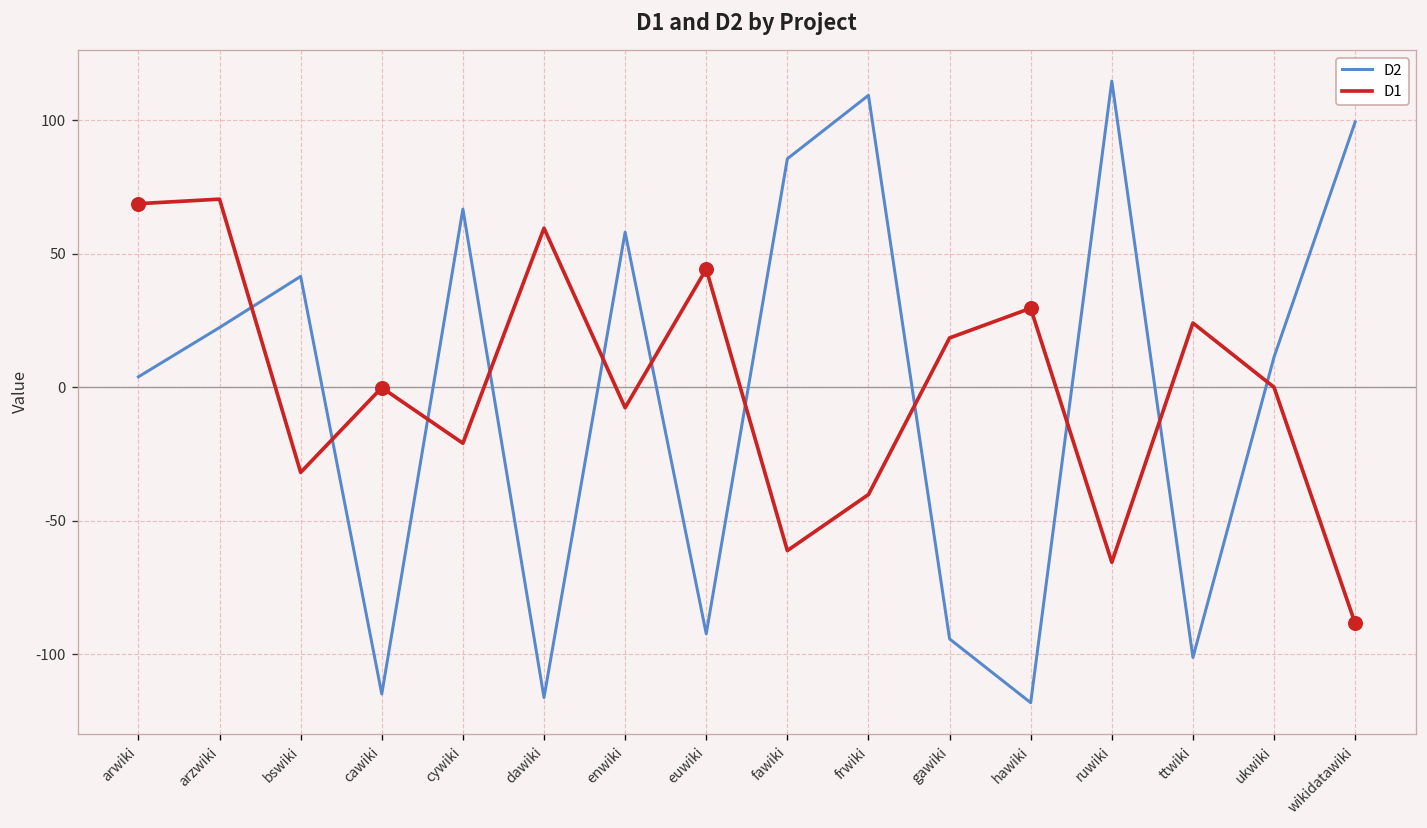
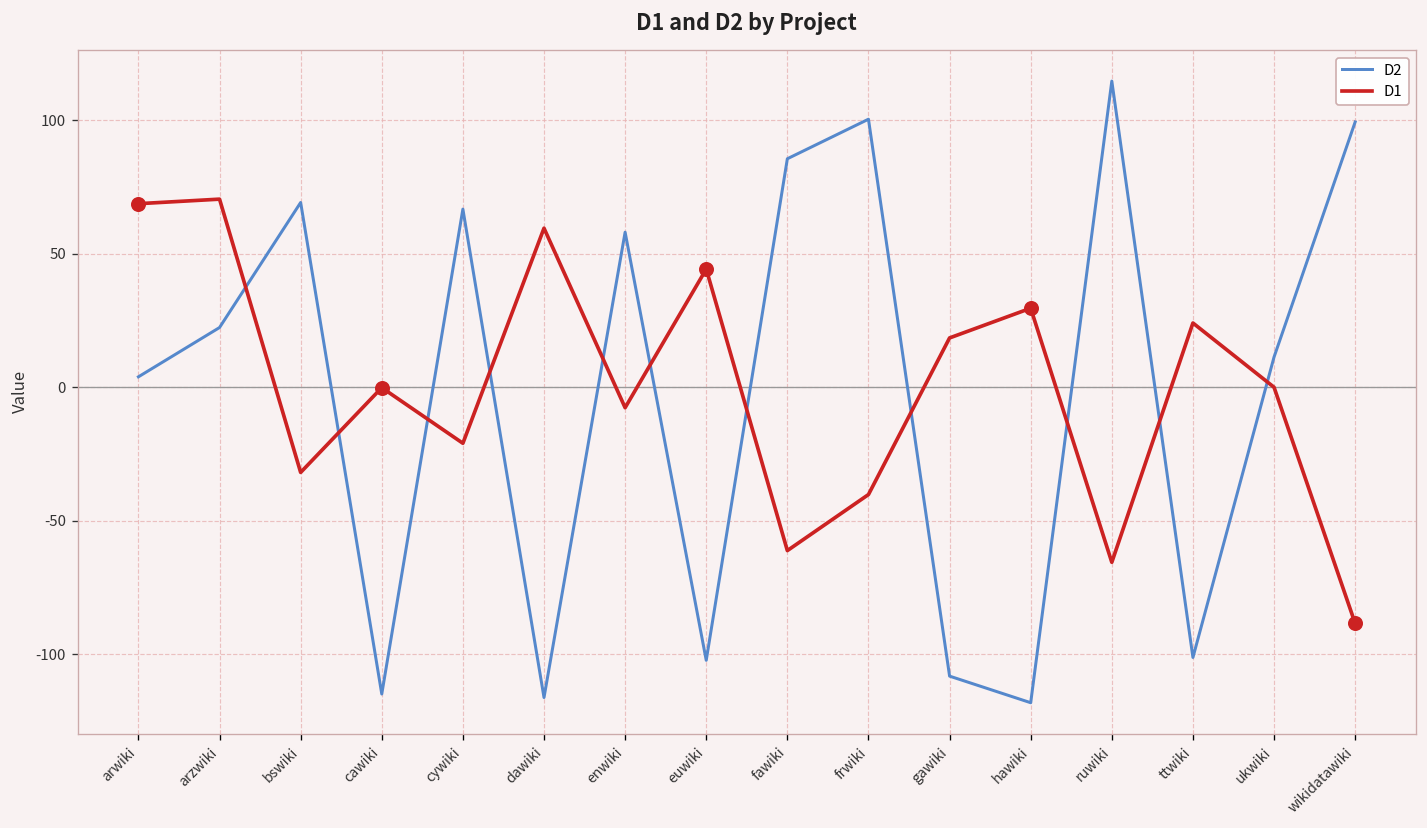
D2, bswiki: 42 -> 69
D2, euwiki: -92 -> -102
D2, frwiki: 109 -> 100
D2, gawiki: -94 -> -108
